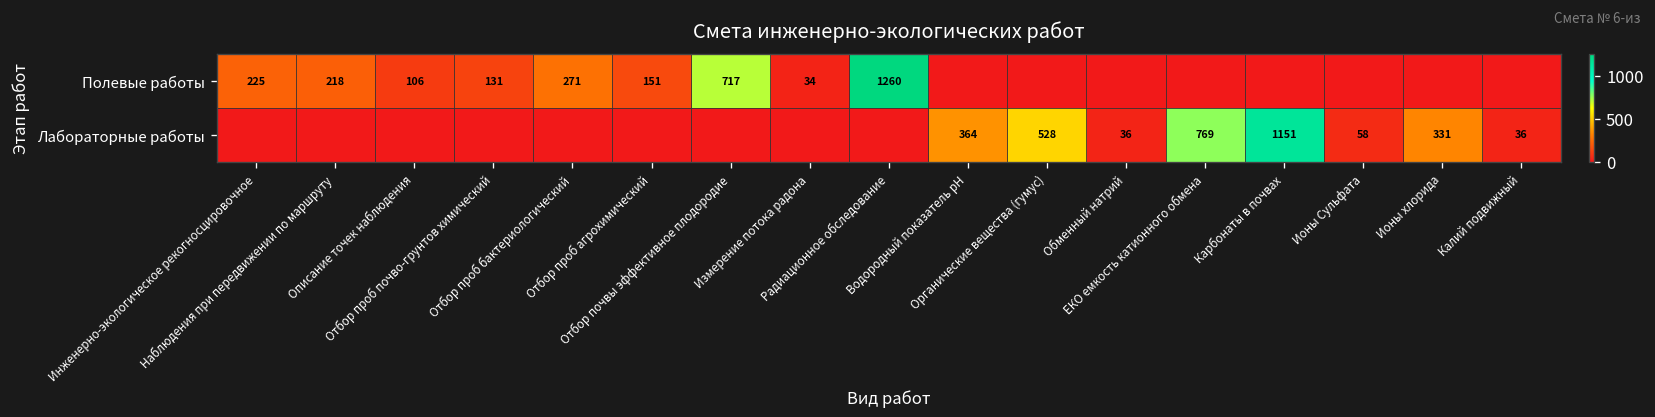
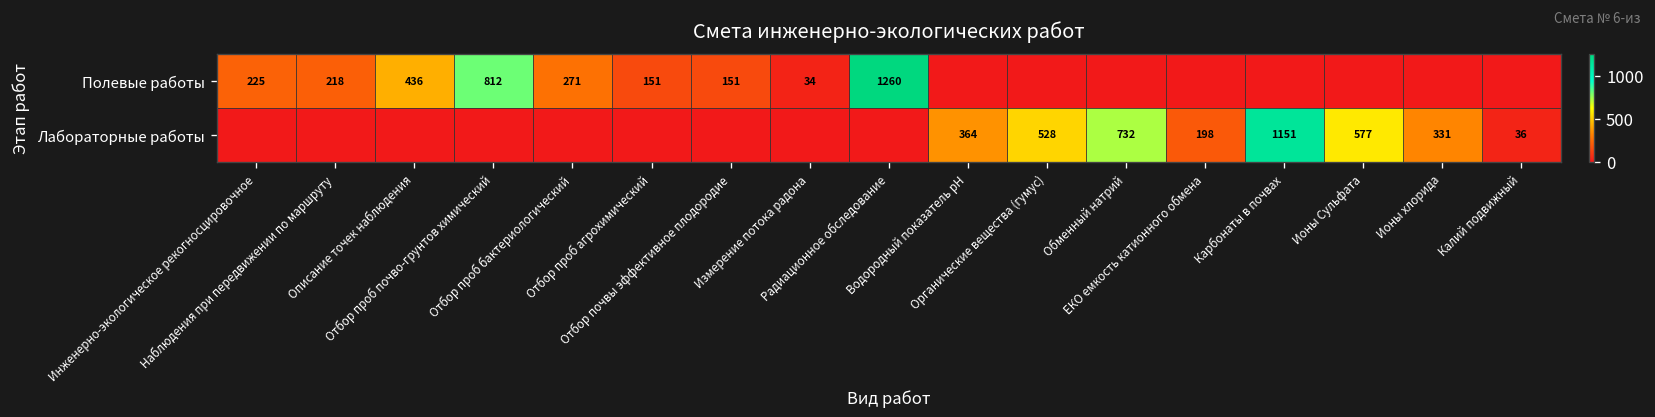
Полевые работы, Описание точек наблюдения: 106 -> 436
Полевые работы, Отбор проб почво-грунтов химический: 131 -> 812
Полевые работы, Отбор почвы эффективное плодородие: 717 -> 151
Лабораторные работы, Обменный натрий: 36 -> 732
Лабораторные работы, ЕКО емкость катионного обмена: 769 -> 198
Лабораторные работы, Ионы Сульфата: 58 -> 577
